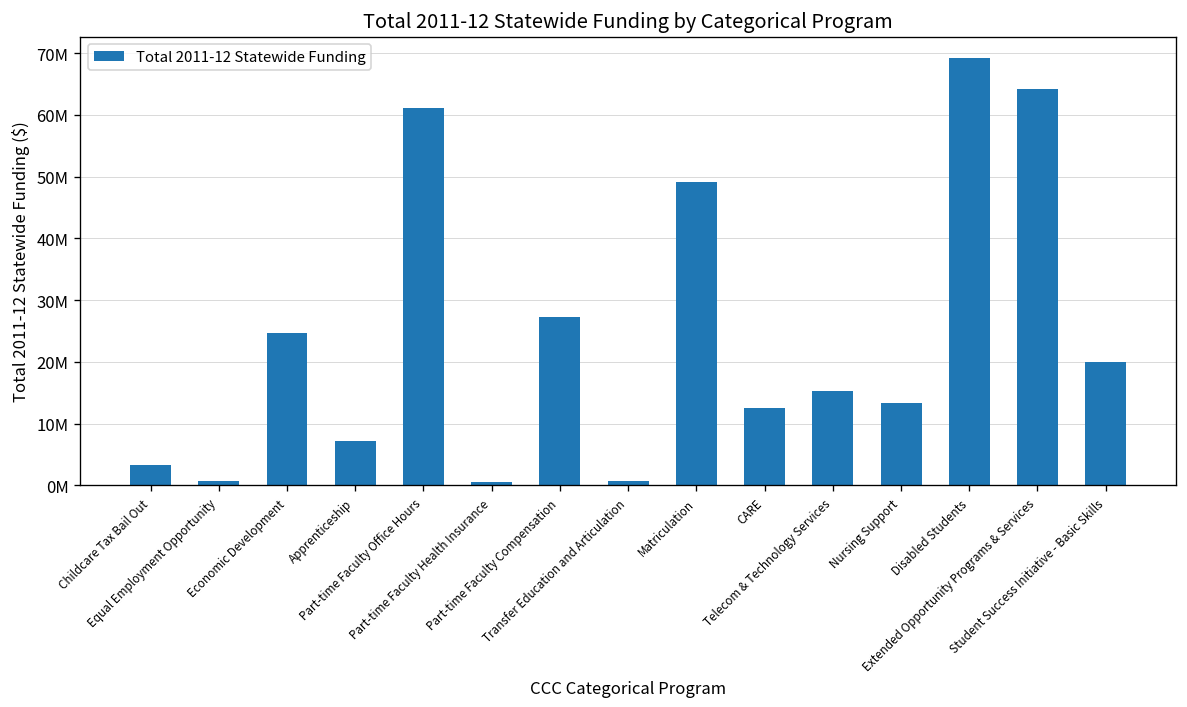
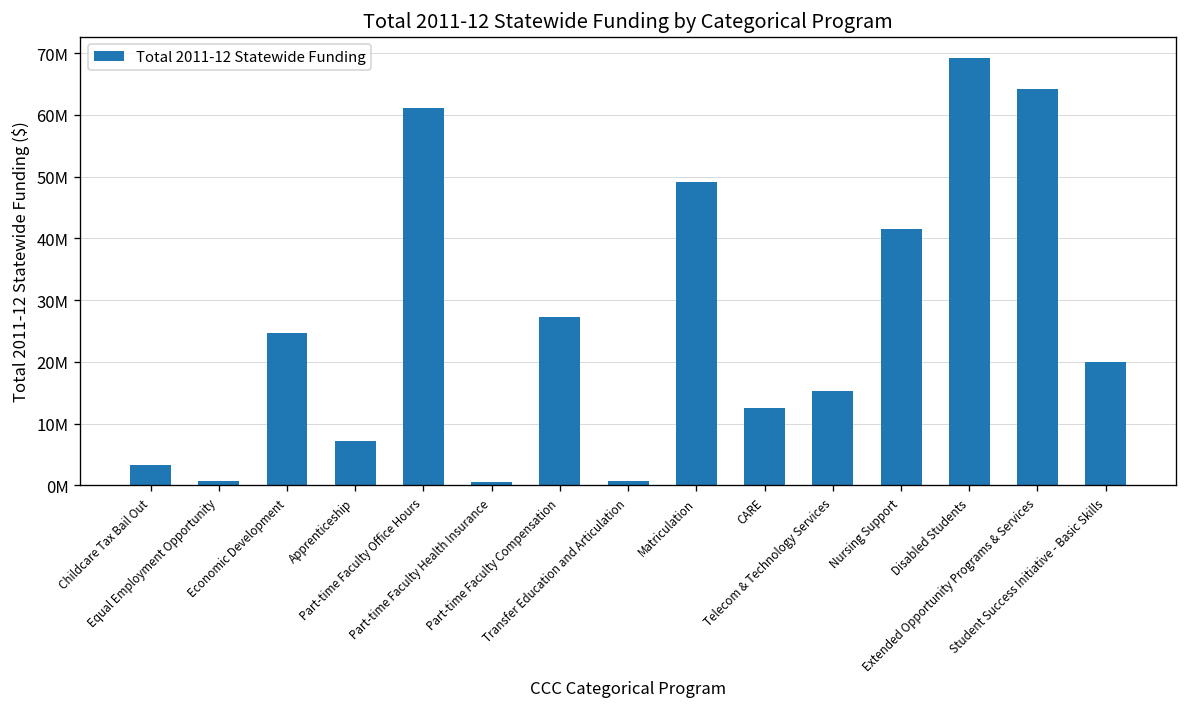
Nursing Support: 13000000 -> 42000000
